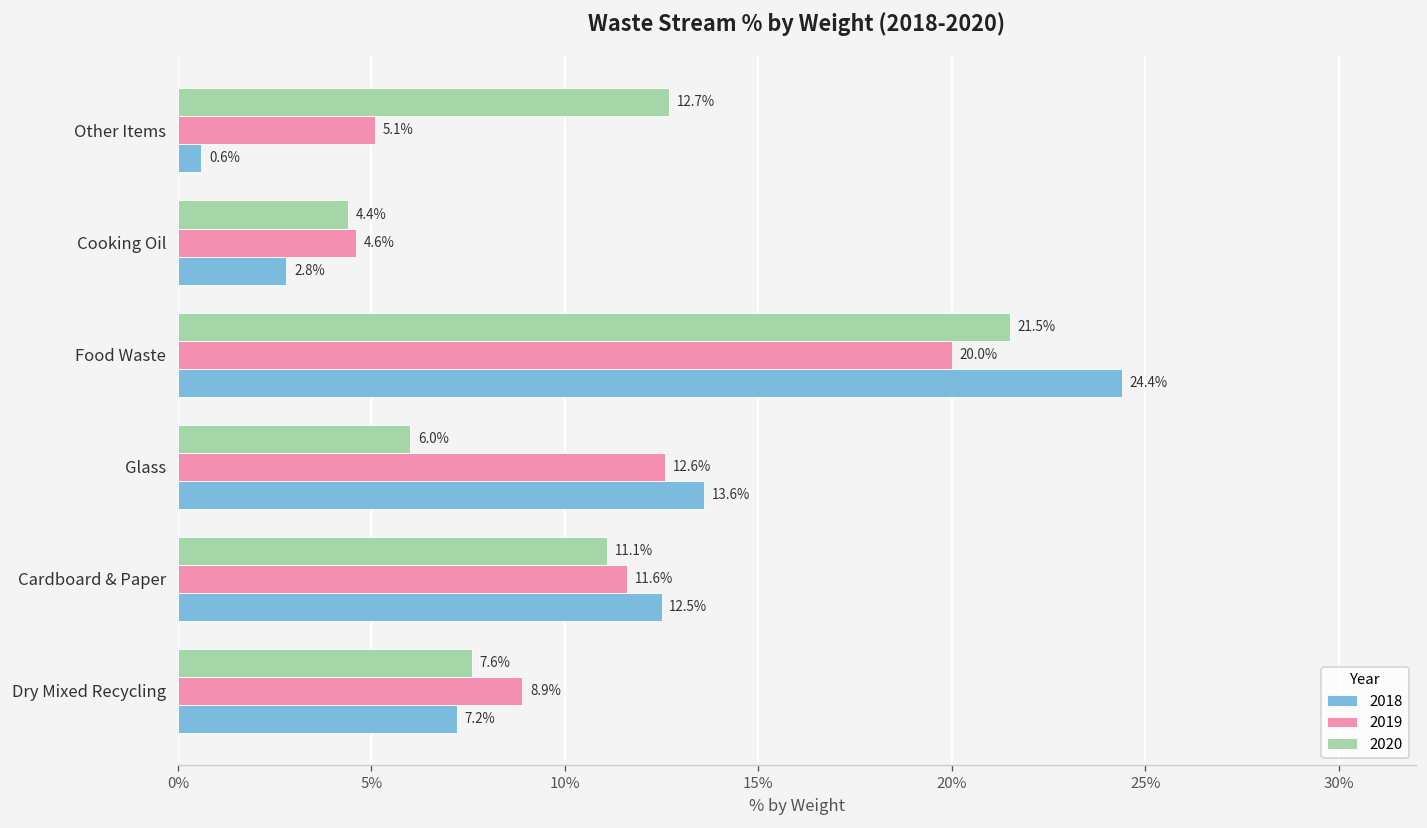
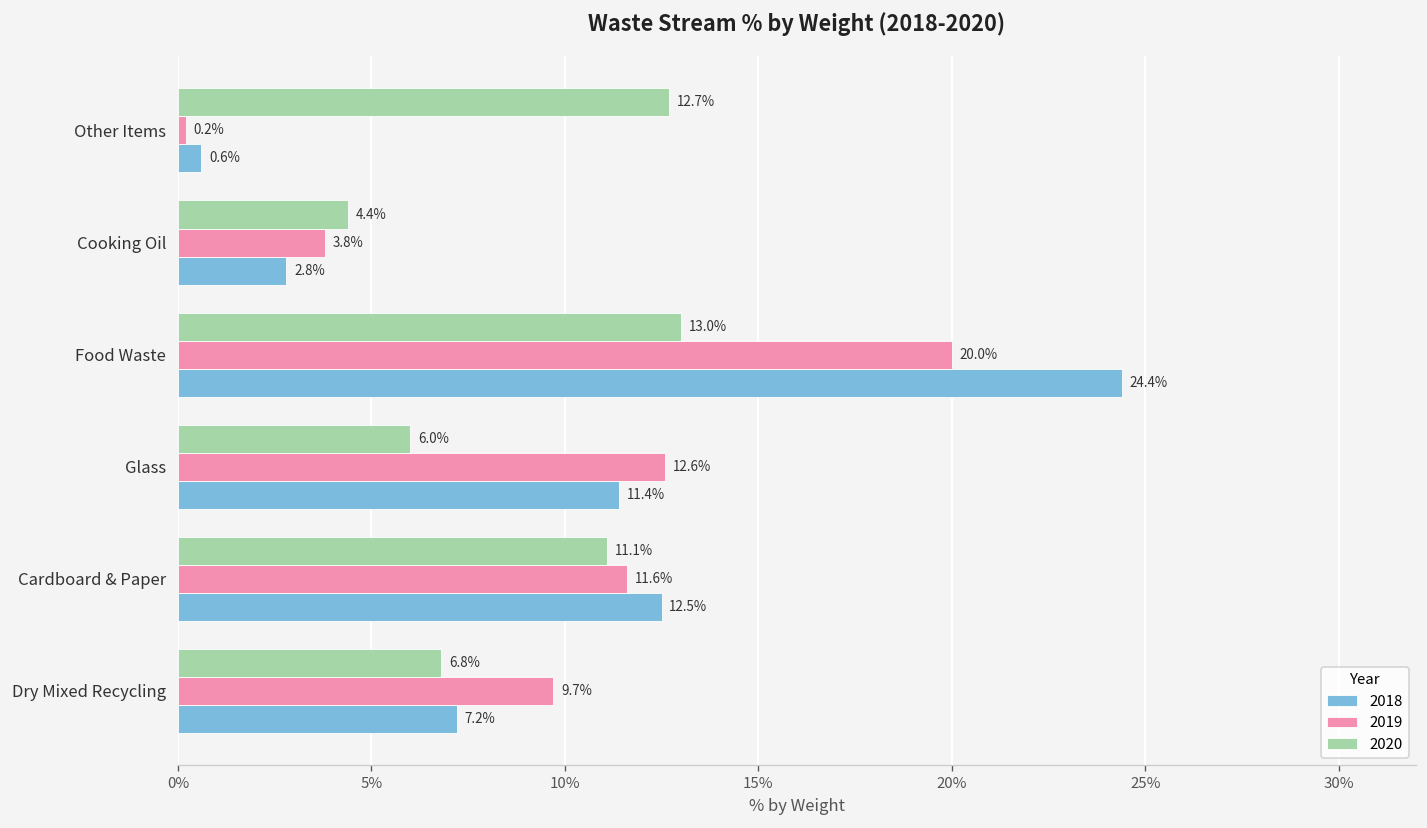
2019, Other Items: 5.1% -> 0.2%
2019, Cooking Oil: 4.6% -> 3.8%
2020, Food Waste: 21.5% -> 13.0%
2018, Glass: 13.6% -> 11.4%
2020, Dry Mixed Recycling: 7.6% -> 6.8%
2019, Dry Mixed Recycling: 8.9% -> 9.7%
